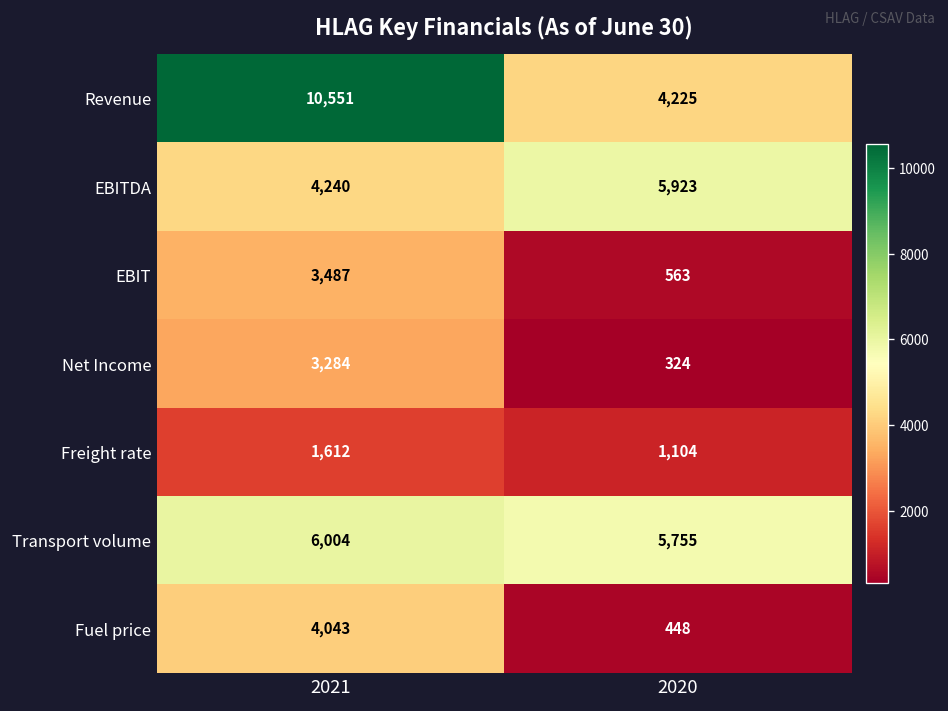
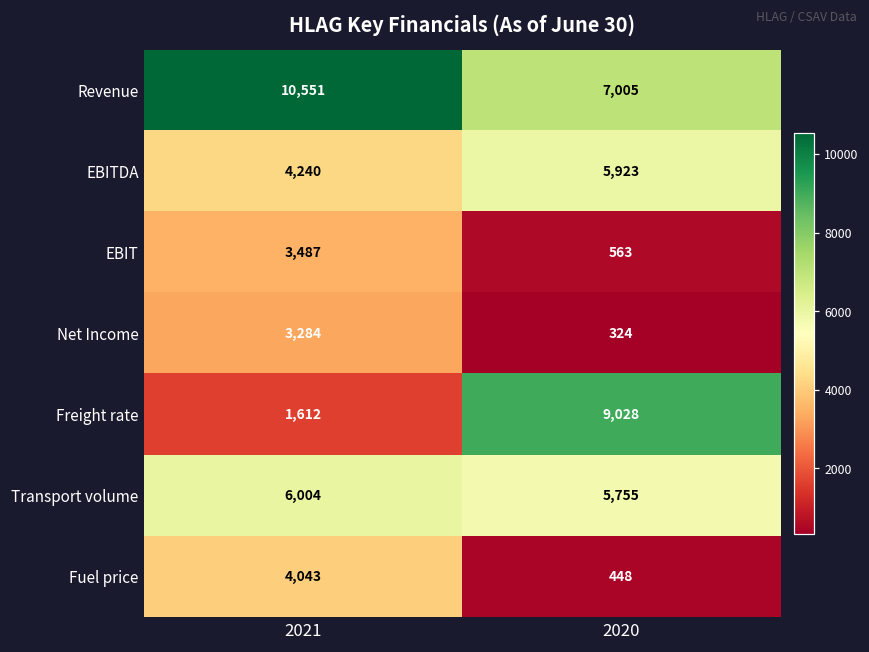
Revenue, 2020: 4,225 -> 7,005
Freight rate, 2020: 1,104 -> 9,028
